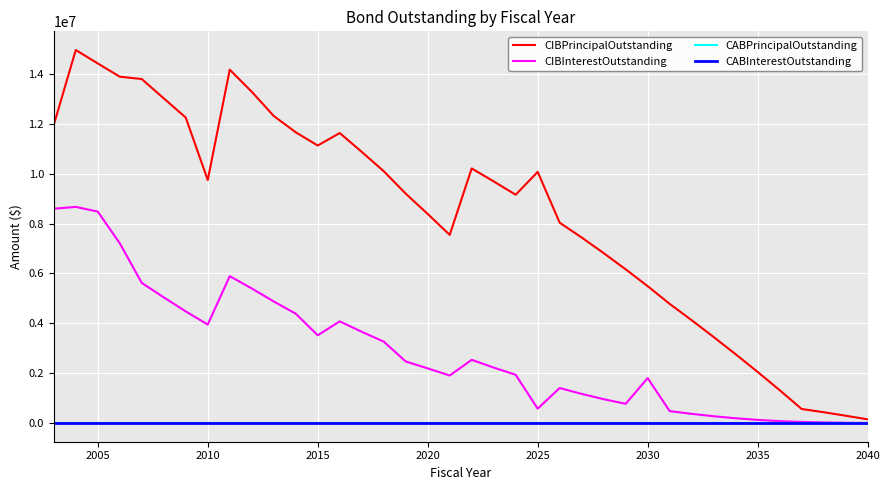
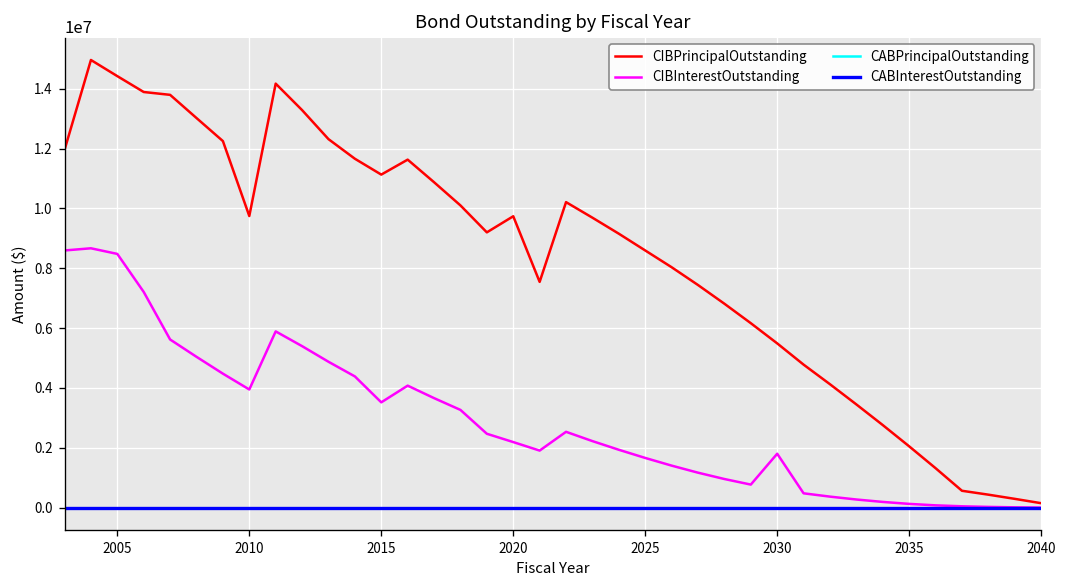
CIBPrincipalOutstanding, 2020: 8400000 -> 9700000
CIBPrincipalOutstanding, 2025: 10100000 -> 8600000
CIBInterestOutstanding, 2025: 600000 -> 1700000
